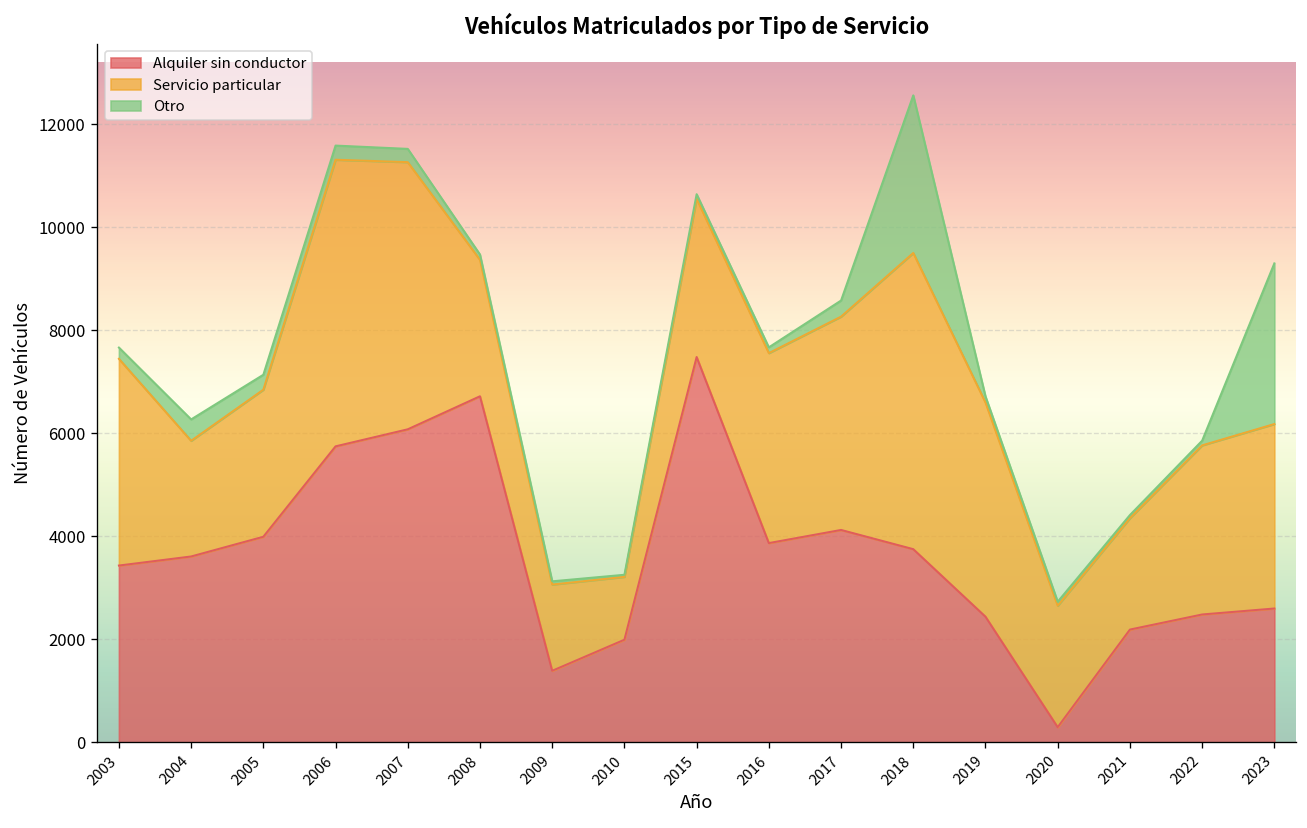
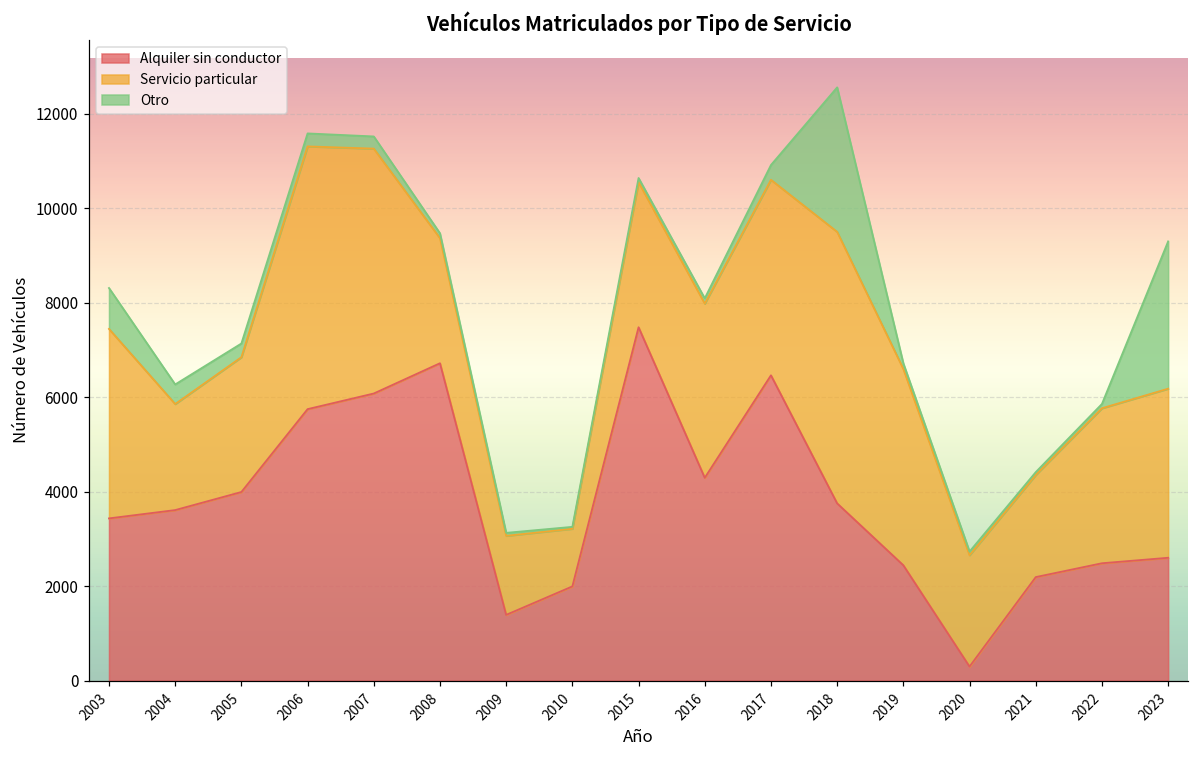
Otro, 2003: 200 -> 900
Alquiler sin conductor, 2016: 3900 -> 4300
Alquiler sin conductor, 2017: 4100 -> 6500
